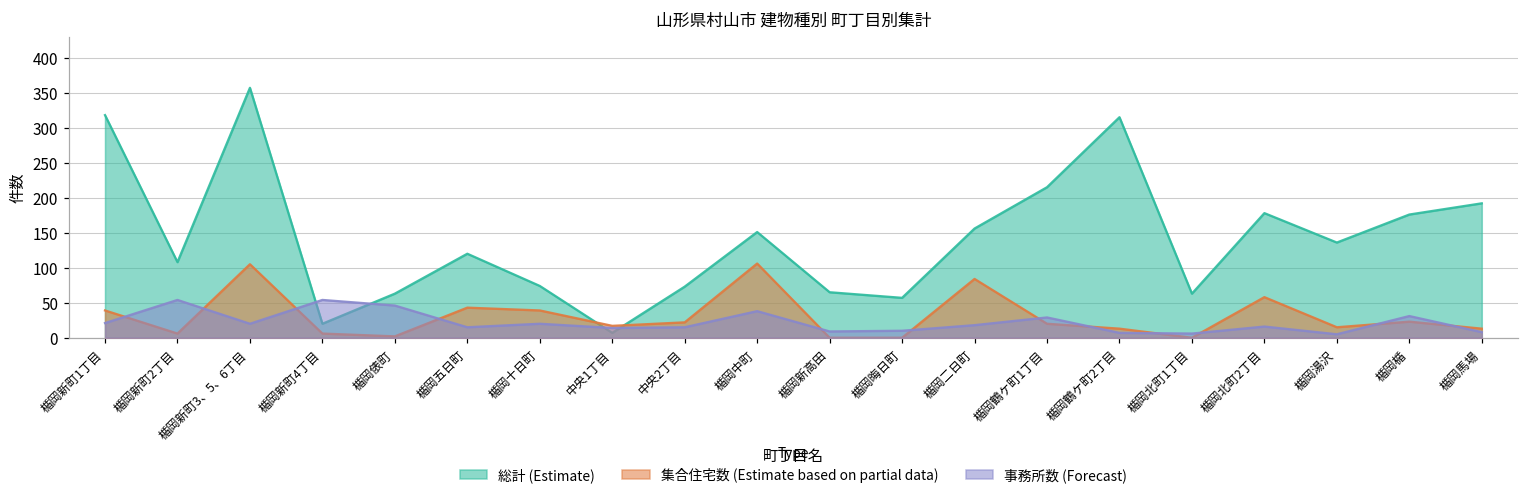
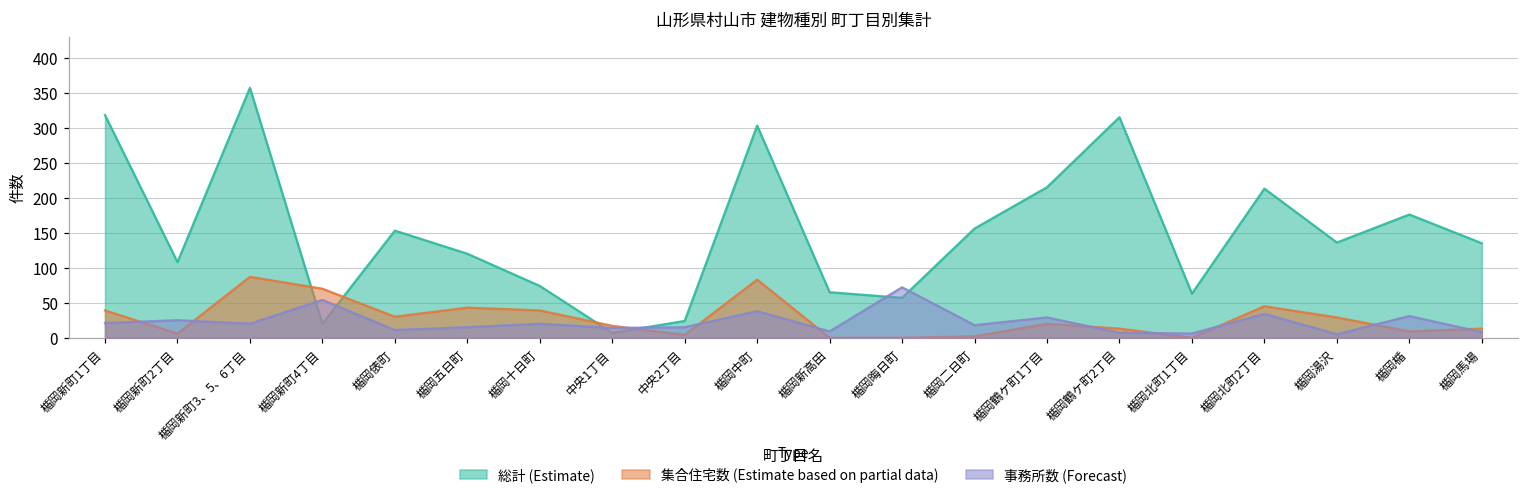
事務所数 (Forecast), 楯岡新町2丁目: 50 -> 30
集合住宅数 (Estimate based on partial data), 楯岡新町3、5、6丁目: 110 -> 90
集合住宅数 (Estimate based on partial data), 楯岡新町4丁目: 10 -> 70
総計 (Estimate), 楯岡俵町: 60 -> 150
集合住宅数 (Estimate based on partial data), 楯岡俵町: 0 -> 30
事務所数 (Forecast), 楯岡俵町: 50 -> 10
総計 (Estimate), 中央2丁目: 70 -> 20
集合住宅数 (Estimate based on partial data), 中央2丁目: 20 -> 0
総計 (Estimate), 楯岡中町: 150 -> 300
集合住宅数 (Estimate based on partial data), 楯岡中町: 110 -> 80
事務所数 (Forecast), 楯岡晦日町: 10 -> 70
集合住宅数 (Estimate based on partial data), 楯岡二日町: 80 -> 0
総計 (Estimate), 楯岡北町2丁目: 180 -> 210
集合住宅数 (Estimate based on partial data), 楯岡北町2丁目: 60 -> 50
事務所数 (Forecast), 楯岡北町2丁目: 20 -> 30
集合住宅数 (Estimate based on partial data), 楯岡湯沢: 20 -> 30
集合住宅数 (Estimate based on partial data), 楯岡楯: 20 -> 10
総計 (Estimate), 楯岡馬場: 190 -> 140
